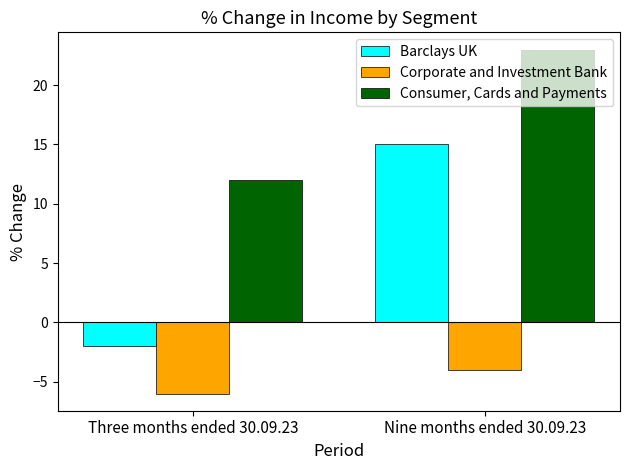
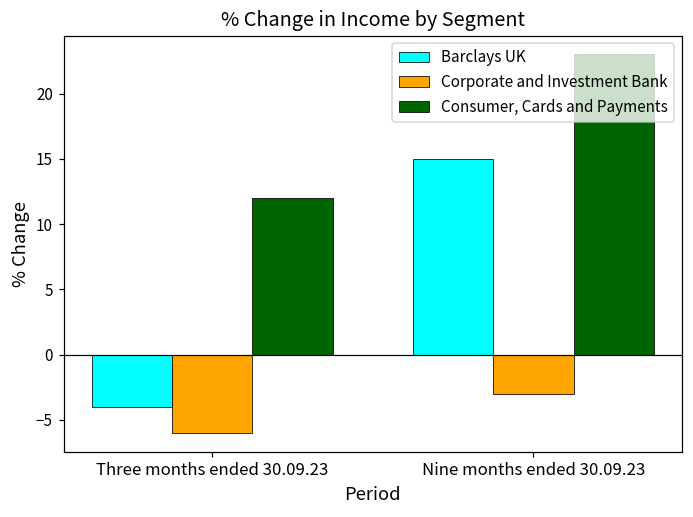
Barclays UK, Three months ended 30.09.23: -2 -> -4
Corporate and Investment Bank, Nine months ended 30.09.23: -4 -> -3
